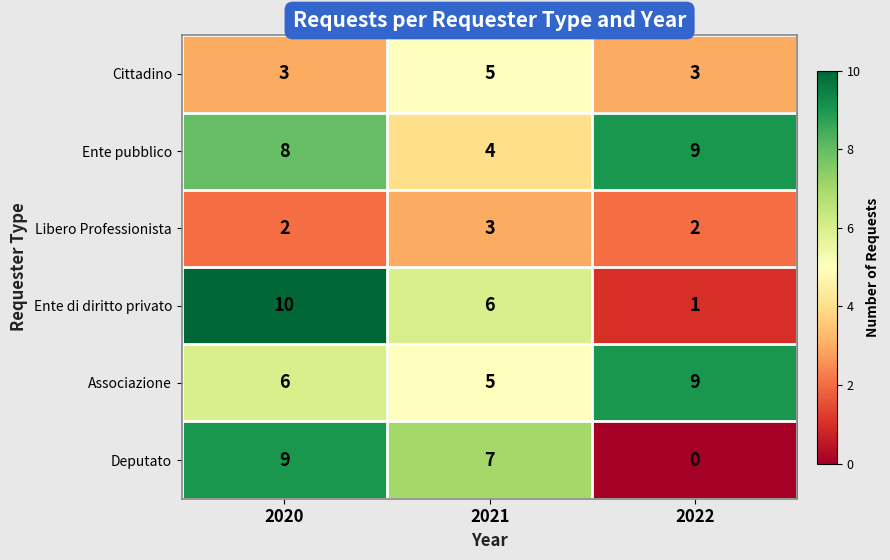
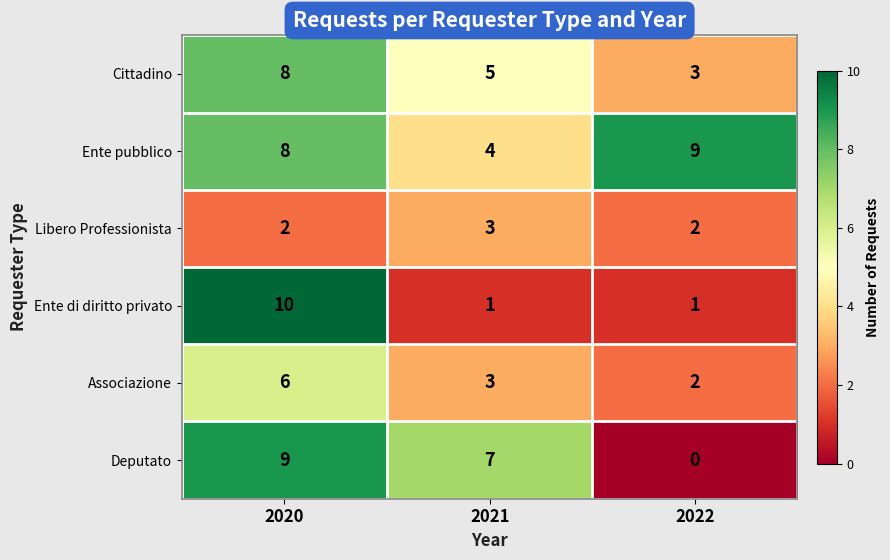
Cittadino, 2020: 3 -> 8
Ente di diritto privato, 2021: 6 -> 1
Associazione, 2021: 5 -> 3
Associazione, 2022: 9 -> 2
